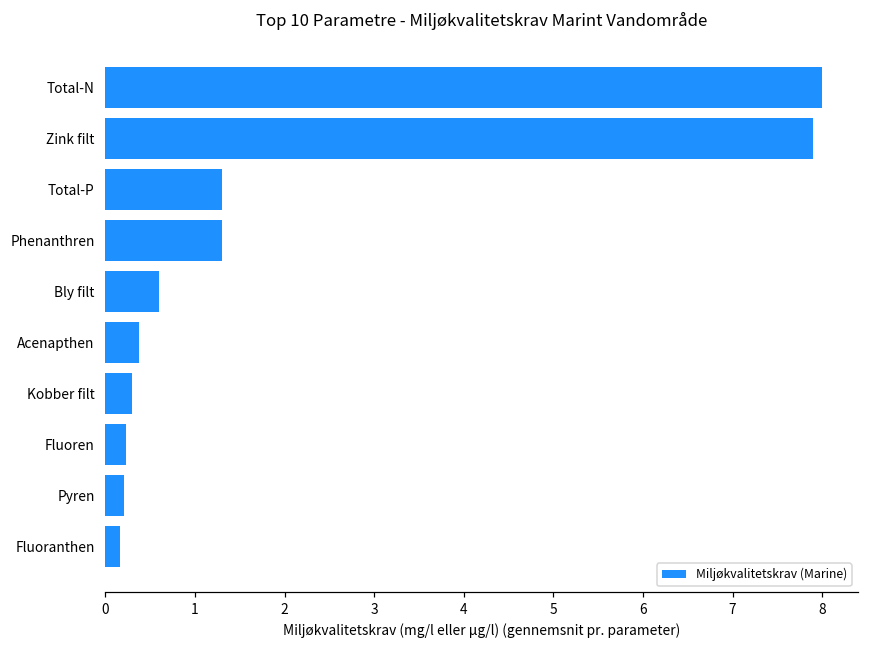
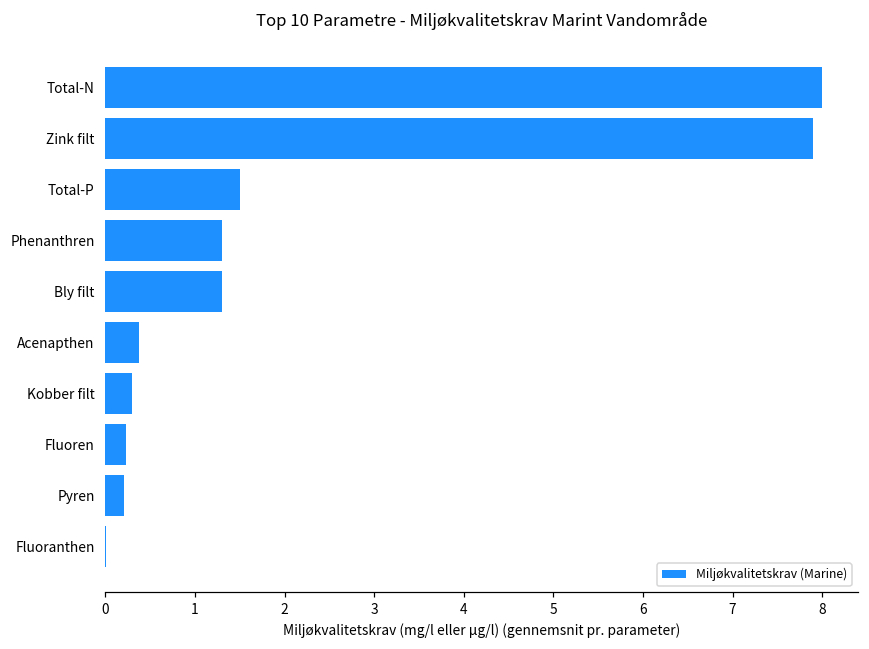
Total-P: 1.3 -> 1.5
Bly filt: 0.6 -> 1.3
Fluoranthen: 0.2 -> 0.0
